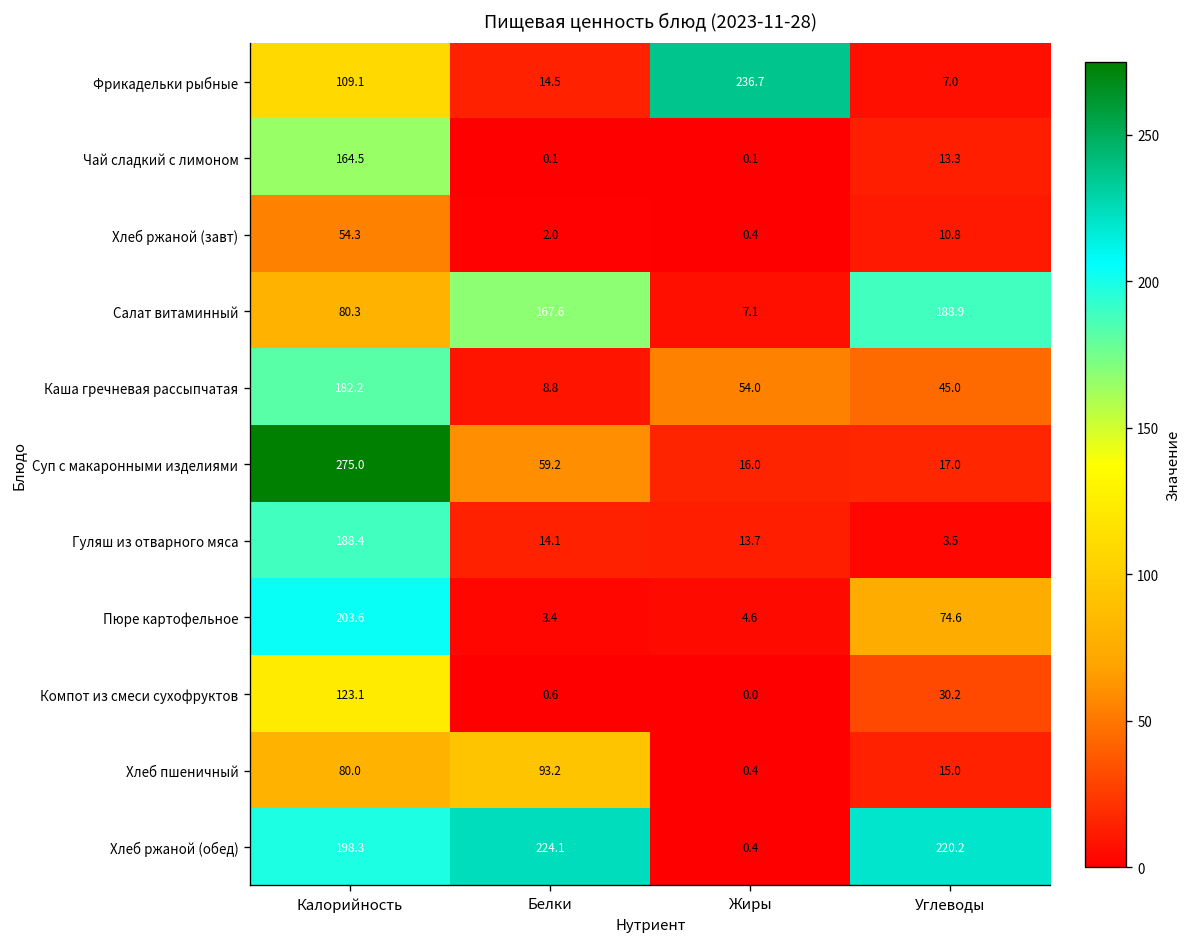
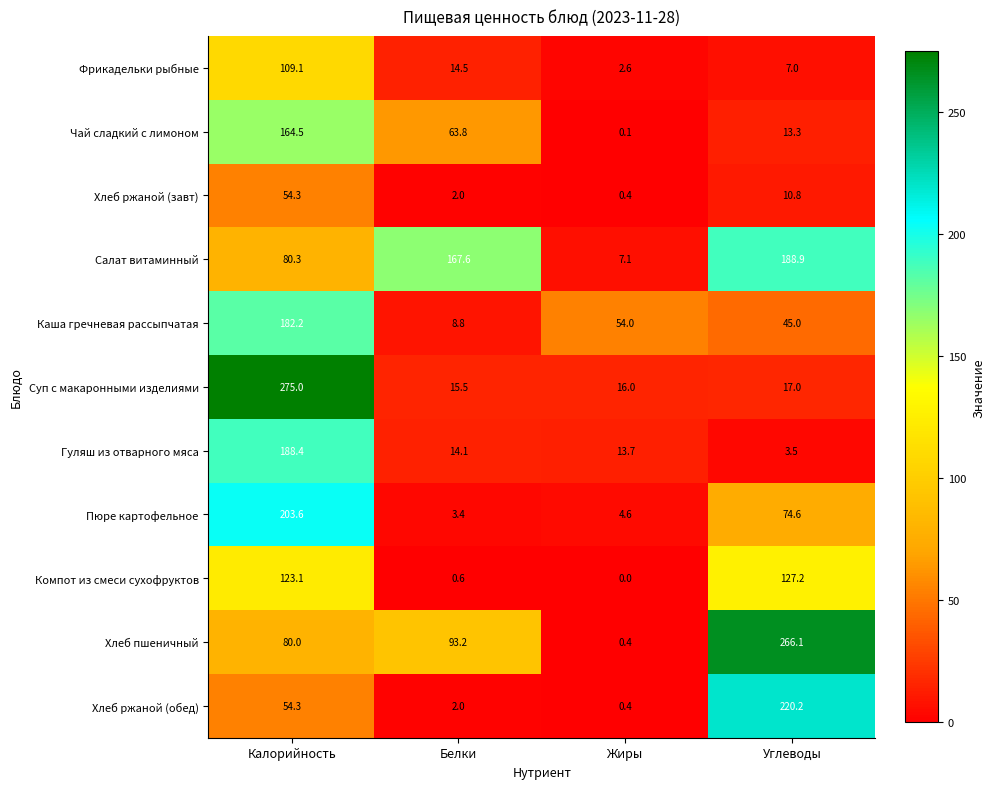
Фрикадельки рыбные, Жиры: 236.7 -> 2.6
Чай сладкий с лимоном, Белки: 0.1 -> 63.8
Суп с макаронными изделиями, Белки: 59.2 -> 15.5
Компот из смеси сухофруктов, Углеводы: 30.2 -> 127.2
Хлеб пшеничный, Углеводы: 15.0 -> 266.1
Хлеб ржаной (обед), Калорийность: 198.3 -> 54.3
Хлеб ржаной (обед), Белки: 224.1 -> 2.0
